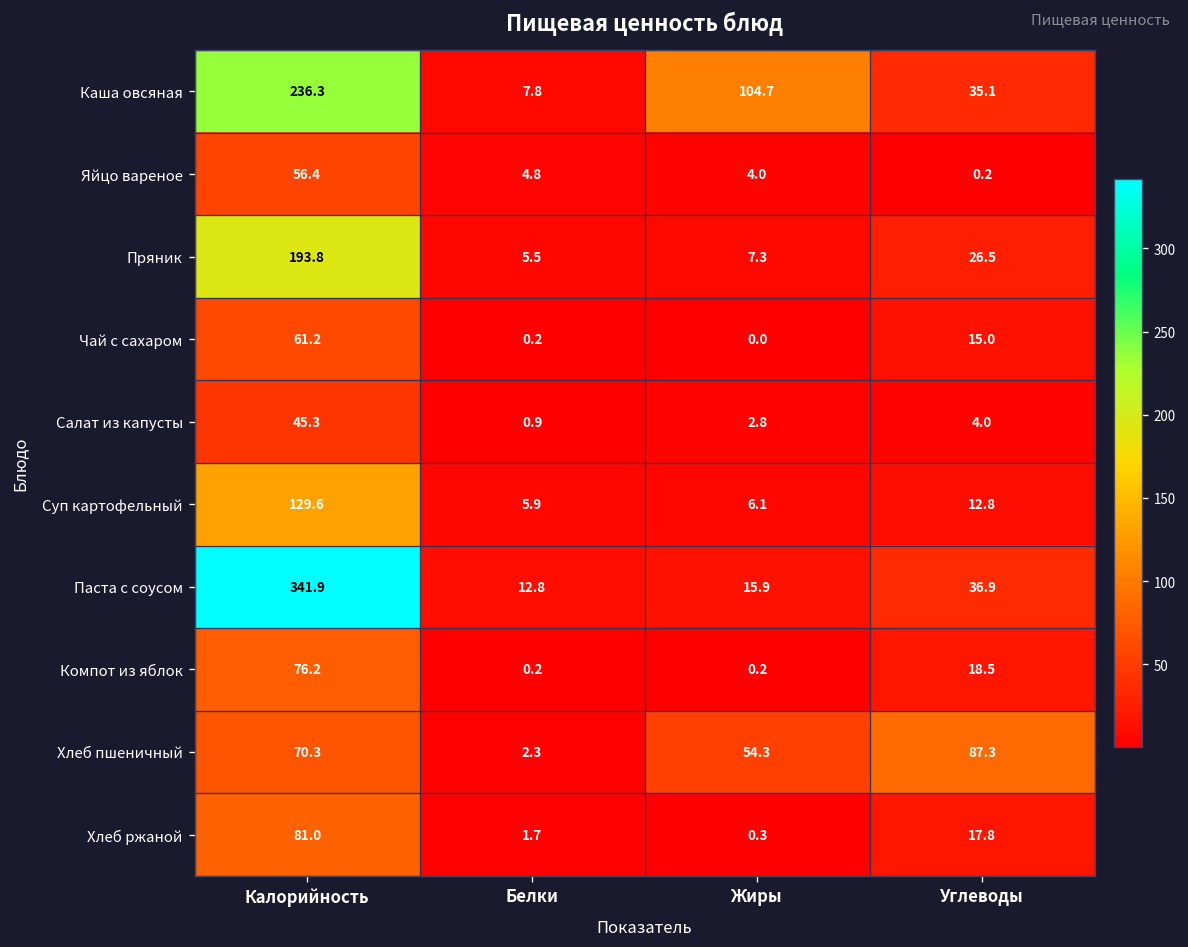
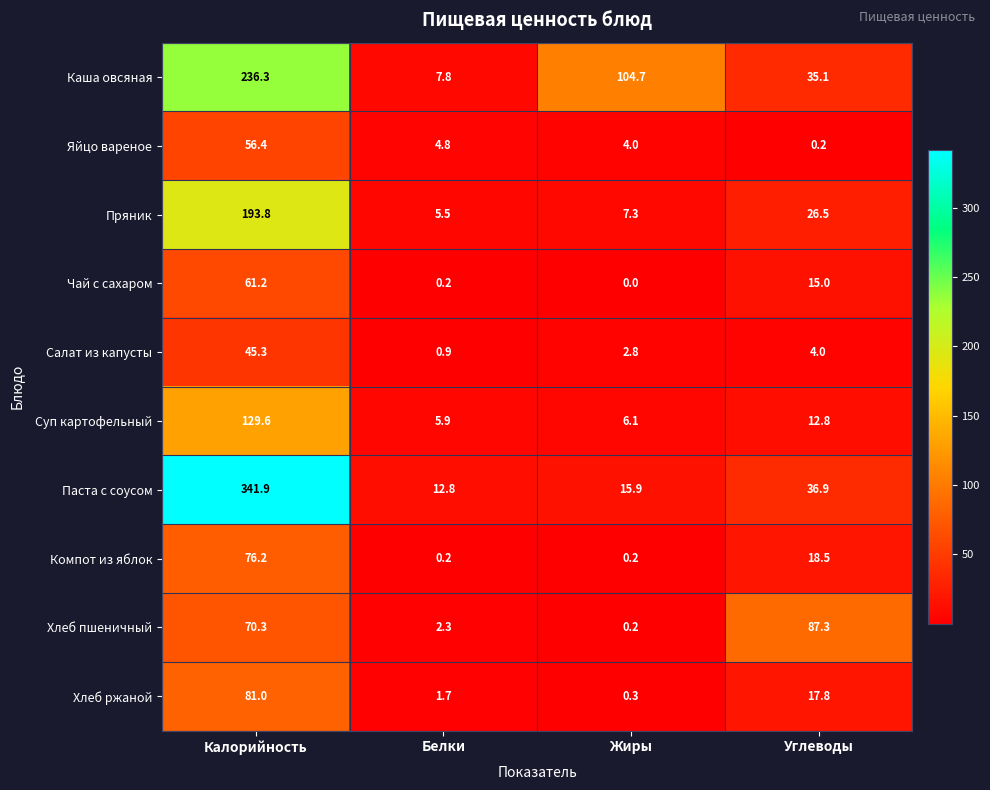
Хлеб пшеничный, Жиры: 54.3 -> 0.2
